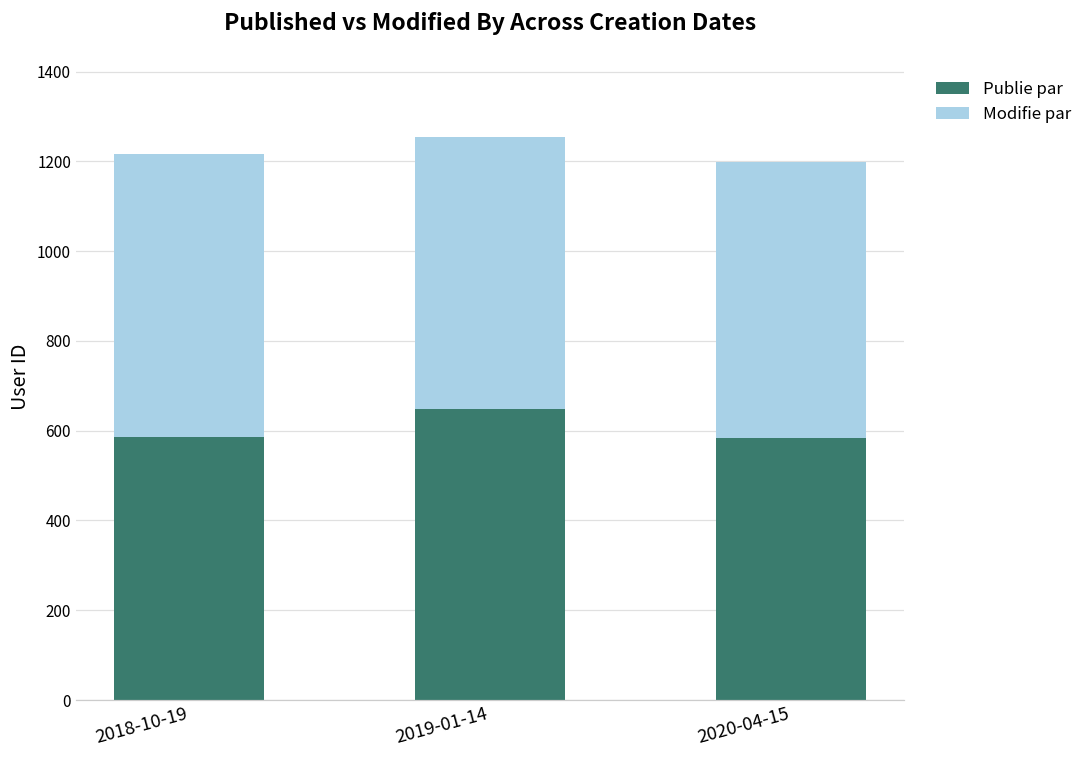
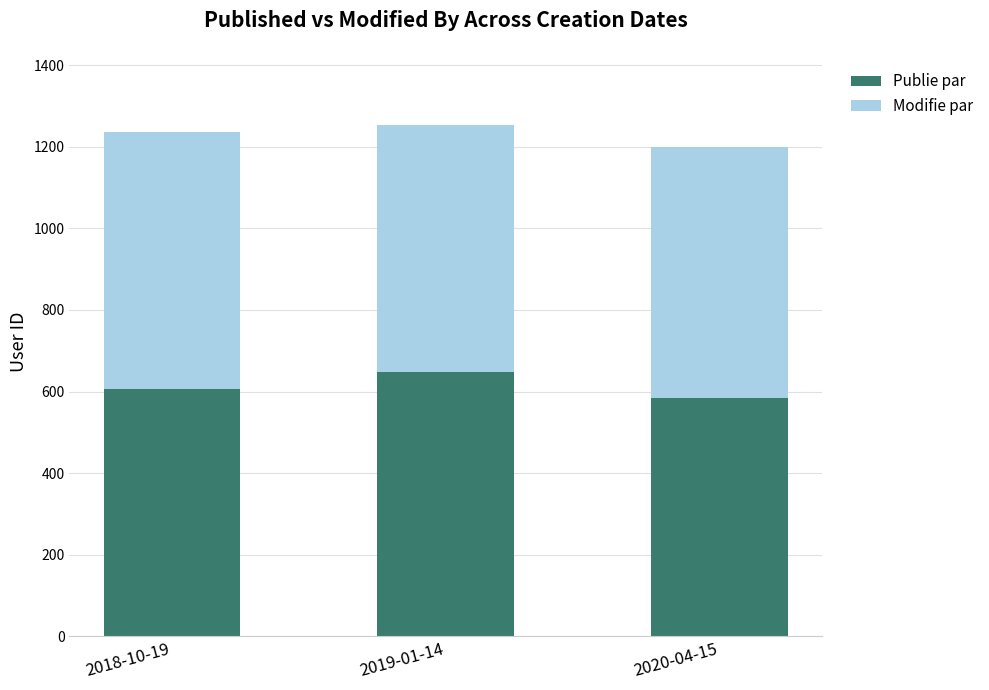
Publie par, 2018-10-19: 590 -> 610
